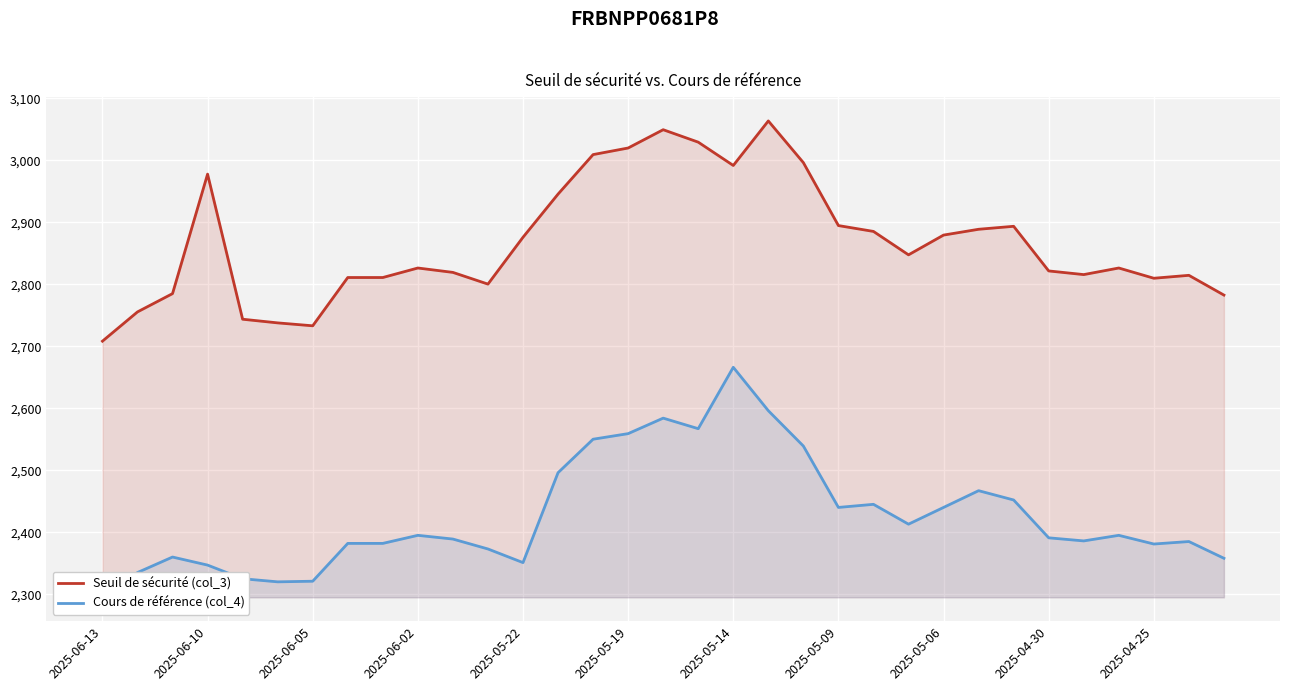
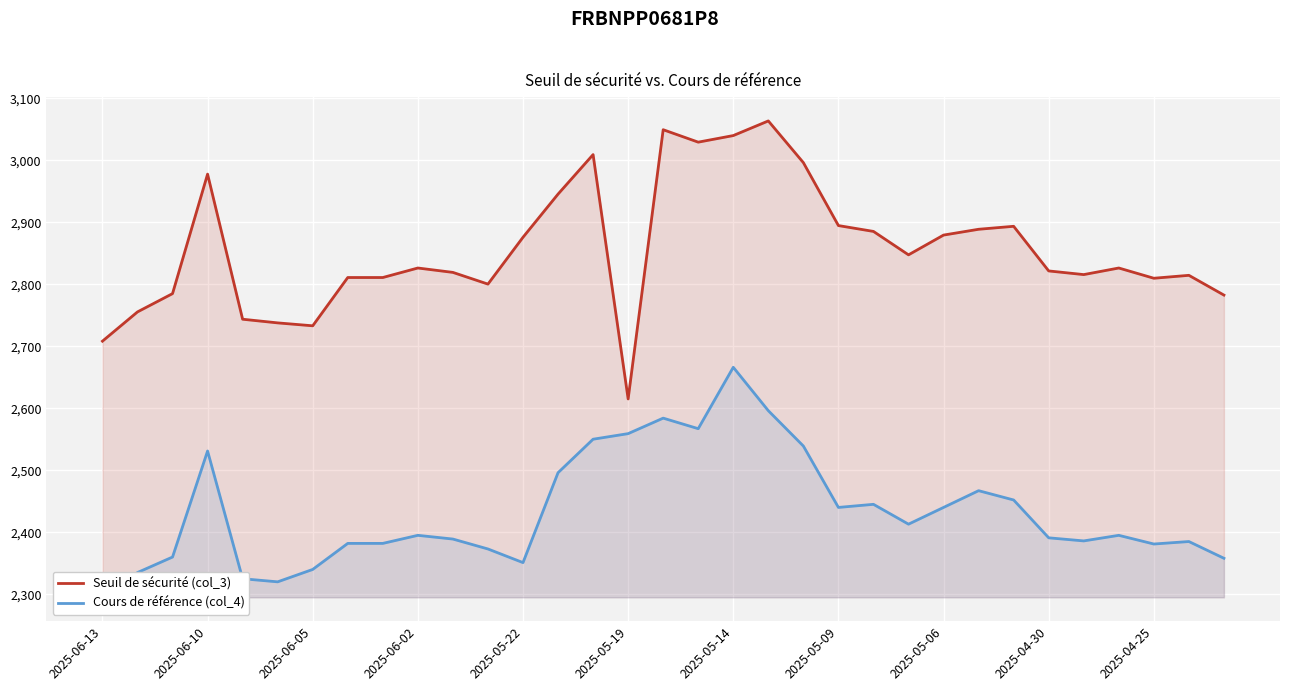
Cours de référence (col_4), 2025-06-10: 2,350 -> 2,530
Cours de référence (col_4), 2025-06-05: 2,320 -> 2,340
Seuil de sécurité (col_3), 2025-05-19: 3,020 -> 2,610
Seuil de sécurité (col_3), 2025-05-14: 2,990 -> 3,040
